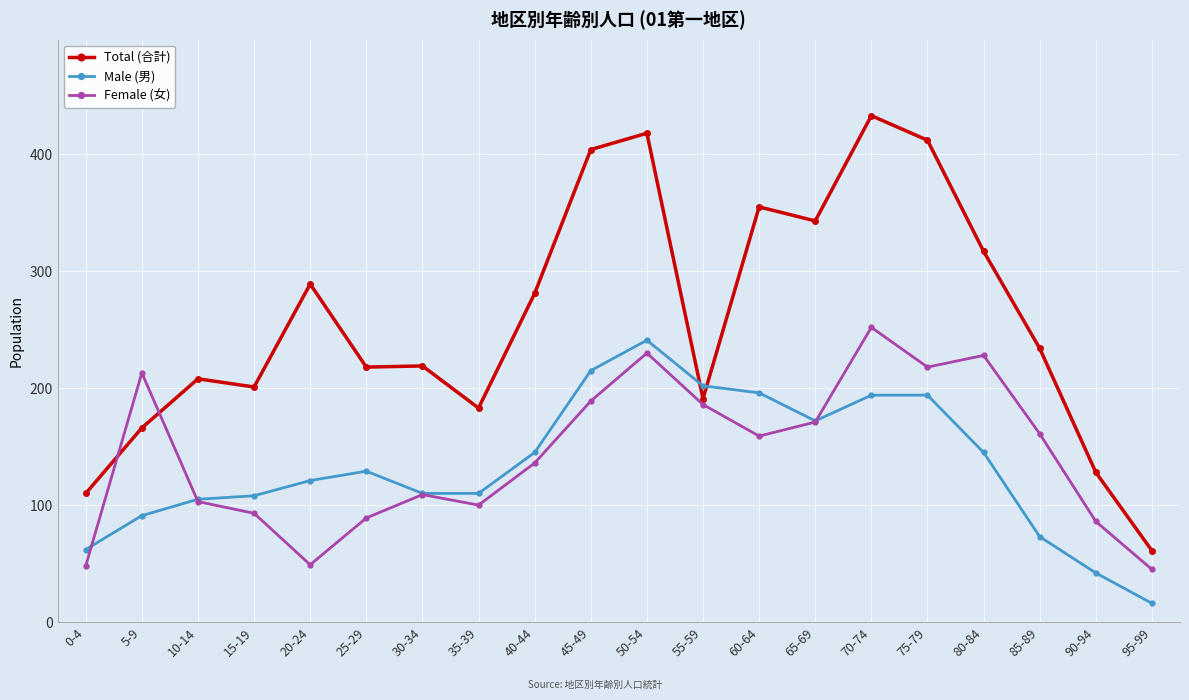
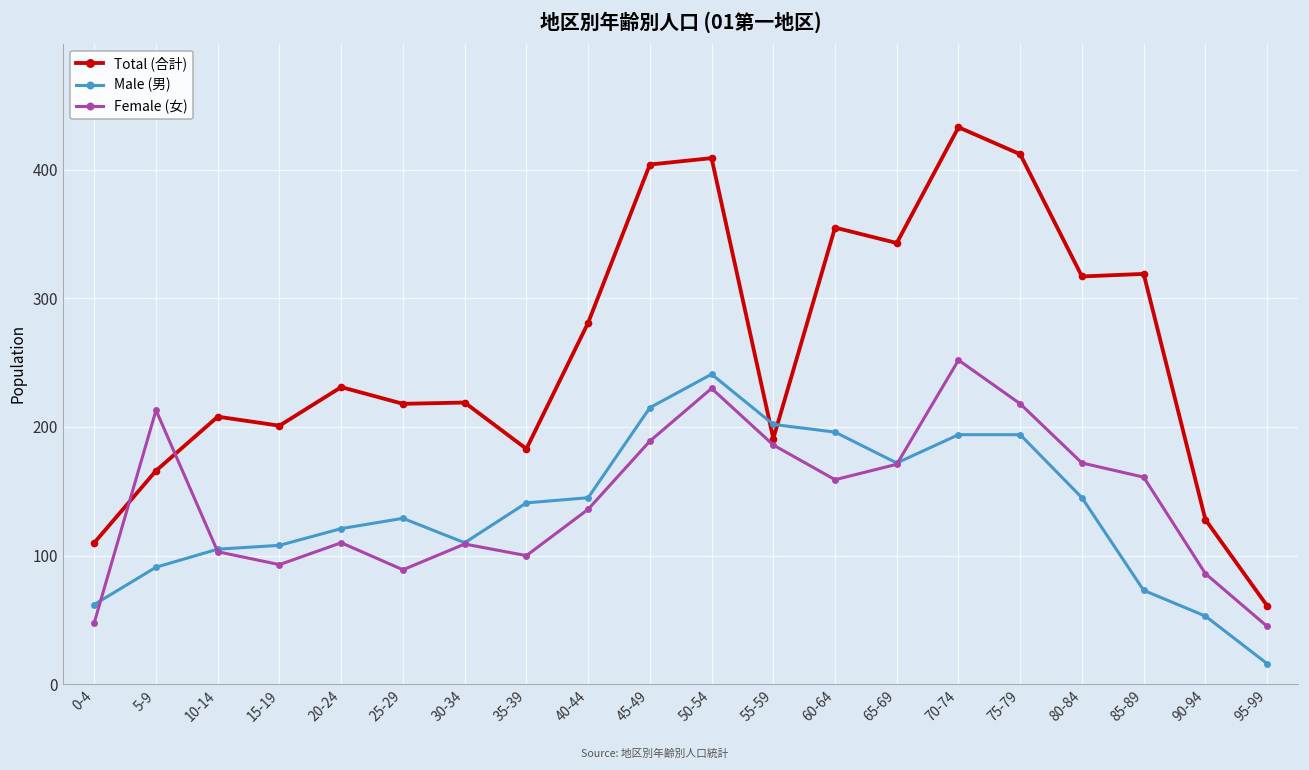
Total (合計), 20-24: 289 -> 231
Female (女), 20-24: 49 -> 110
Male (男), 35-39: 110 -> 141
Total (合計), 50-54: 418 -> 409
Female (女), 80-84: 228 -> 172
Total (合計), 85-89: 234 -> 319
Male (男), 90-94: 42 -> 53
